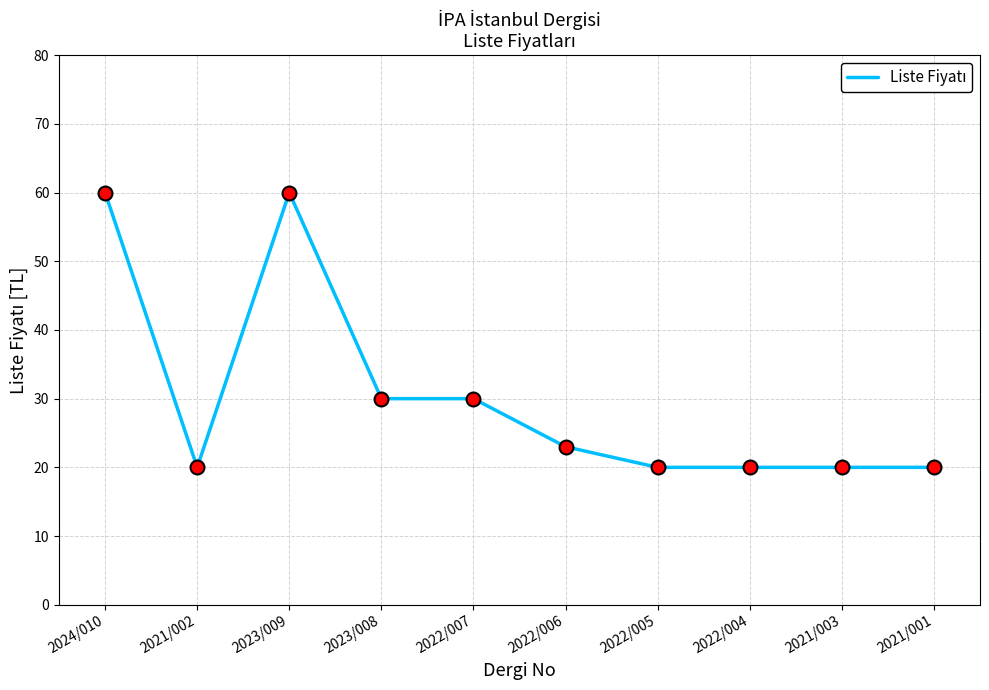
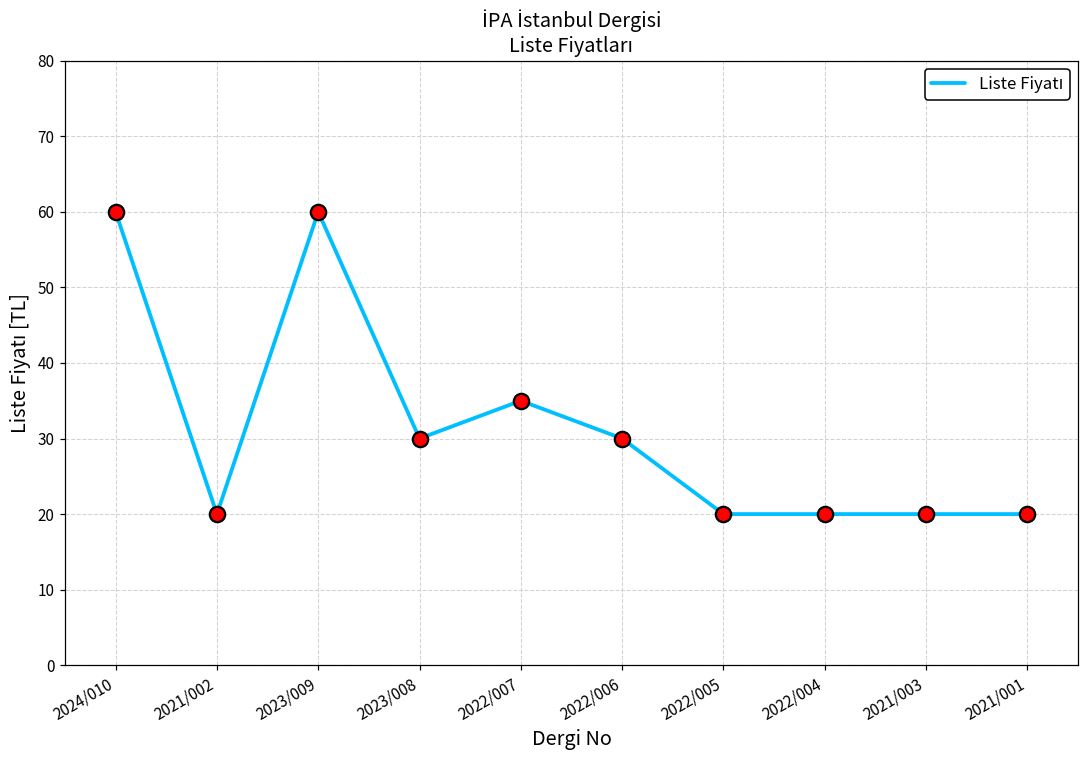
2022/007: 30 -> 35
2022/006: 23 -> 30
